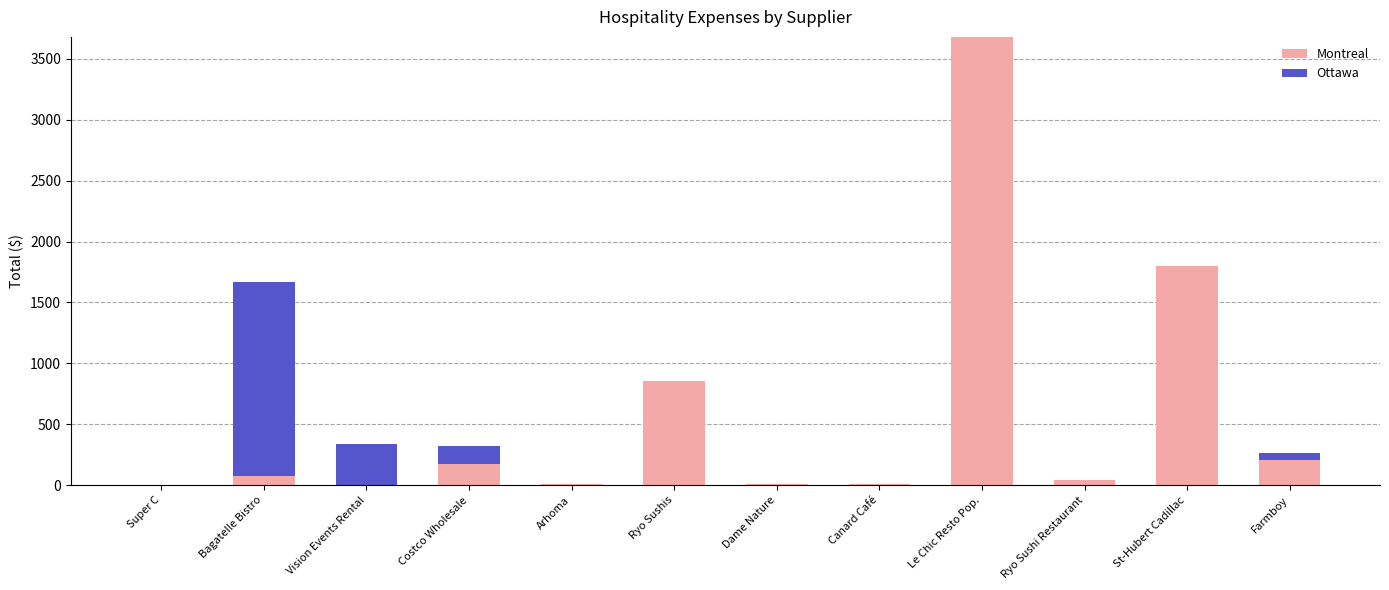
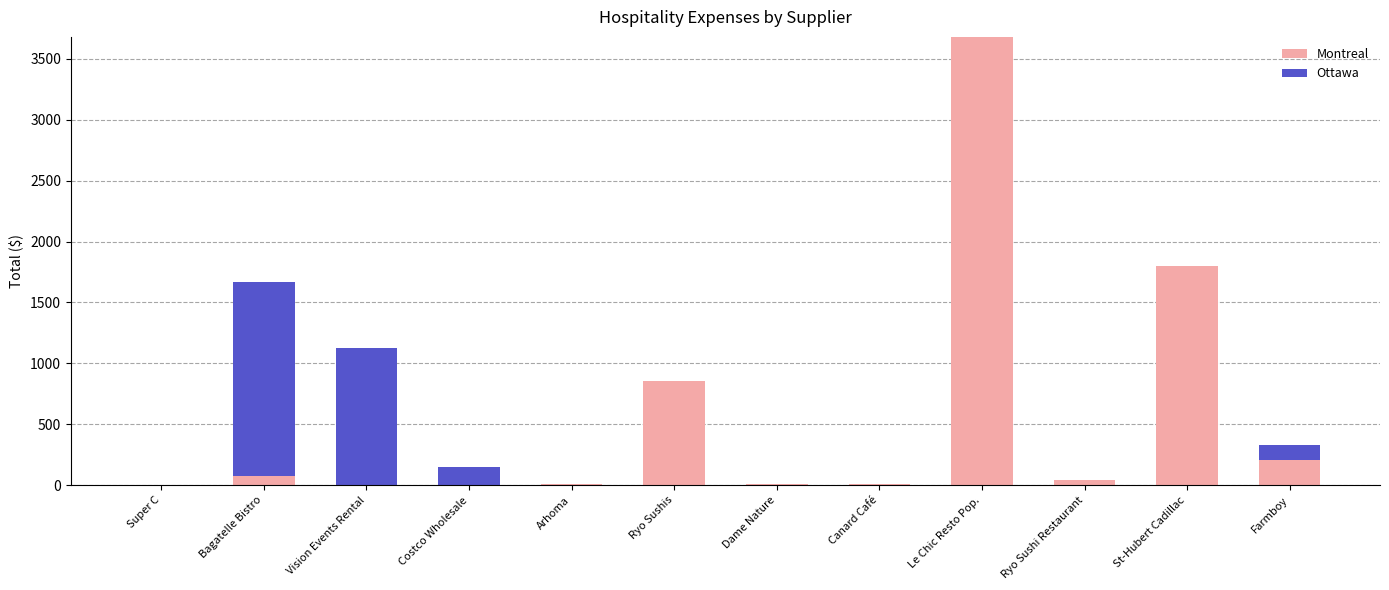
Ottawa, Vision Events Rental: 340 -> 1130
Montreal, Costco Wholesale: 170 -> 0
Ottawa, Farmboy: 60 -> 120
